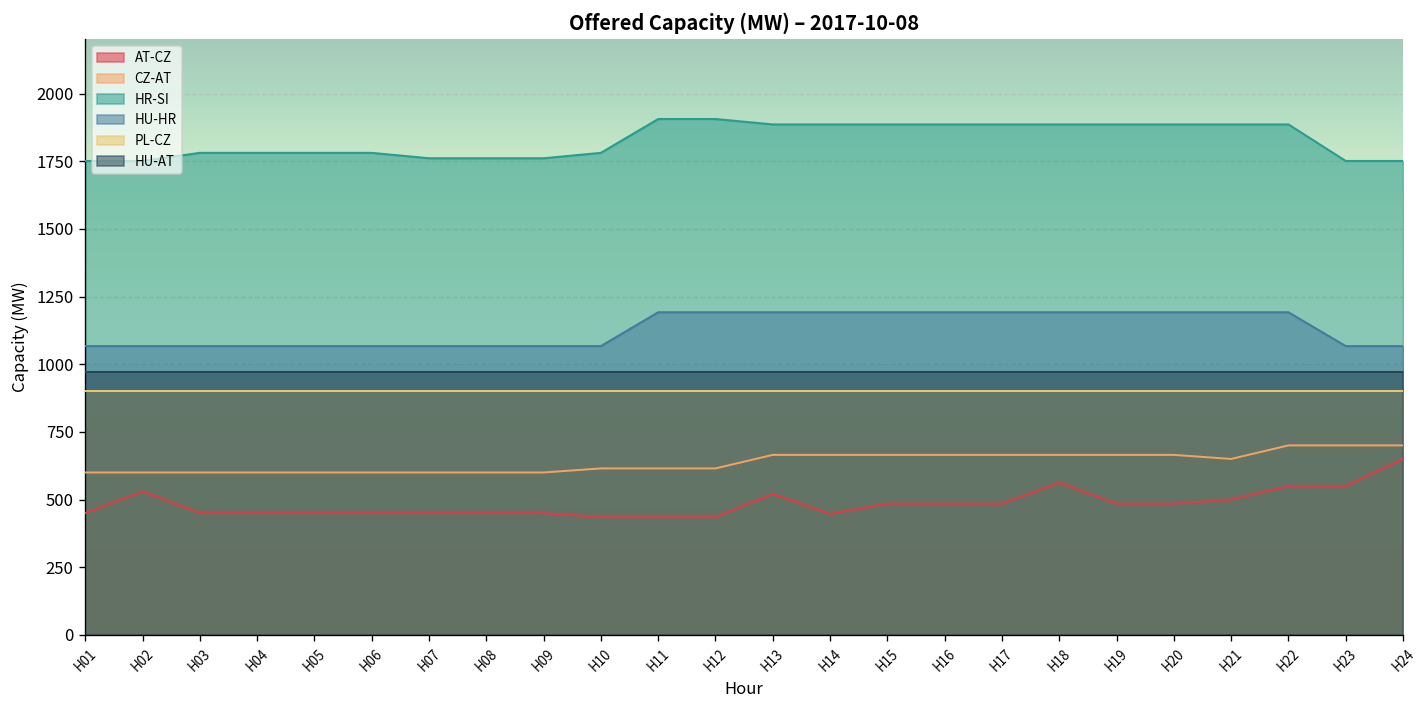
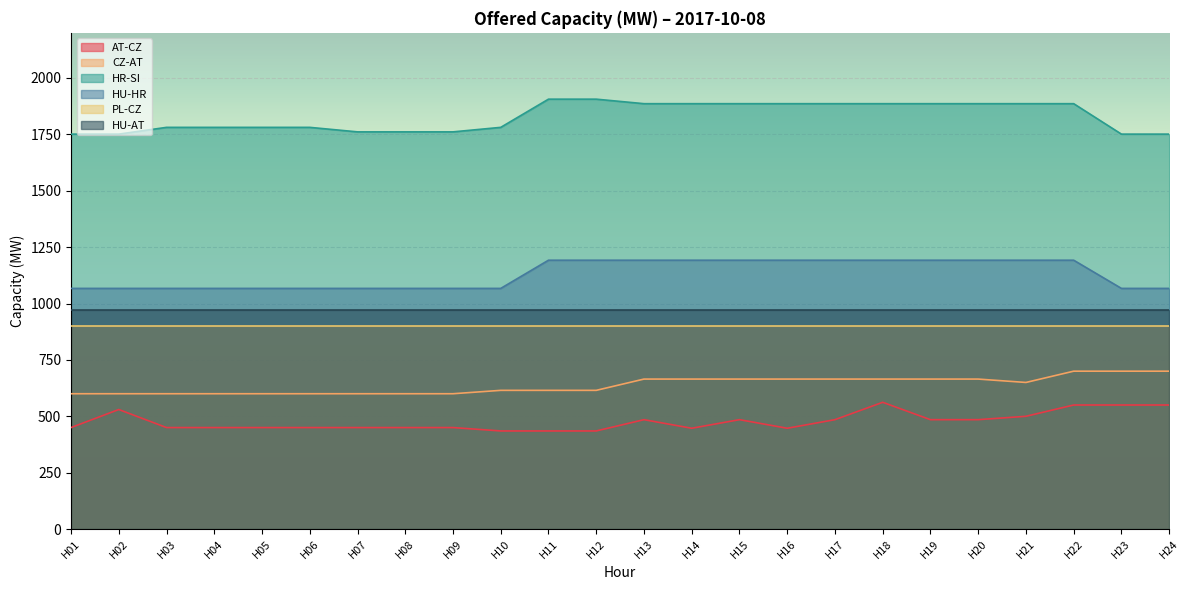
AT-CZ, H13: 520 -> 490
AT-CZ, H16: 490 -> 450
AT-CZ, H24: 650 -> 550
